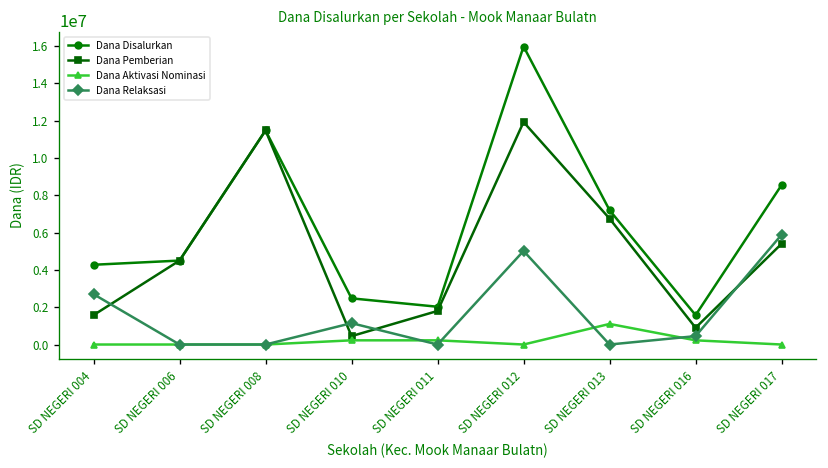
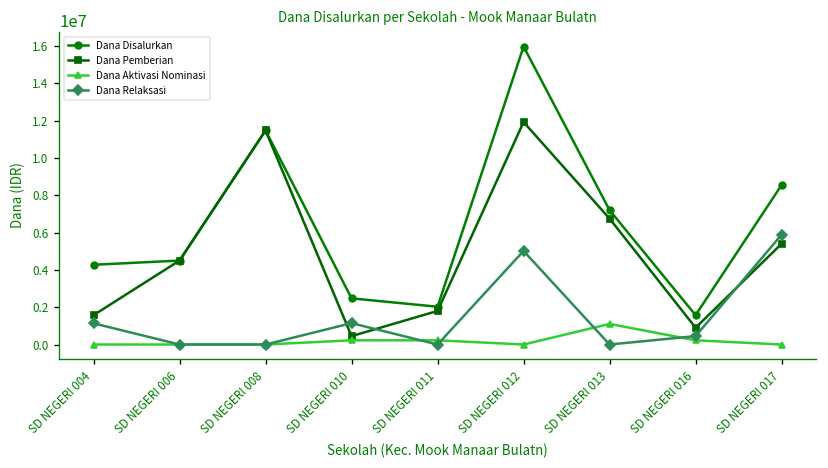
Dana Relaksasi, SD NEGERI 004: 2700000 -> 1100000
